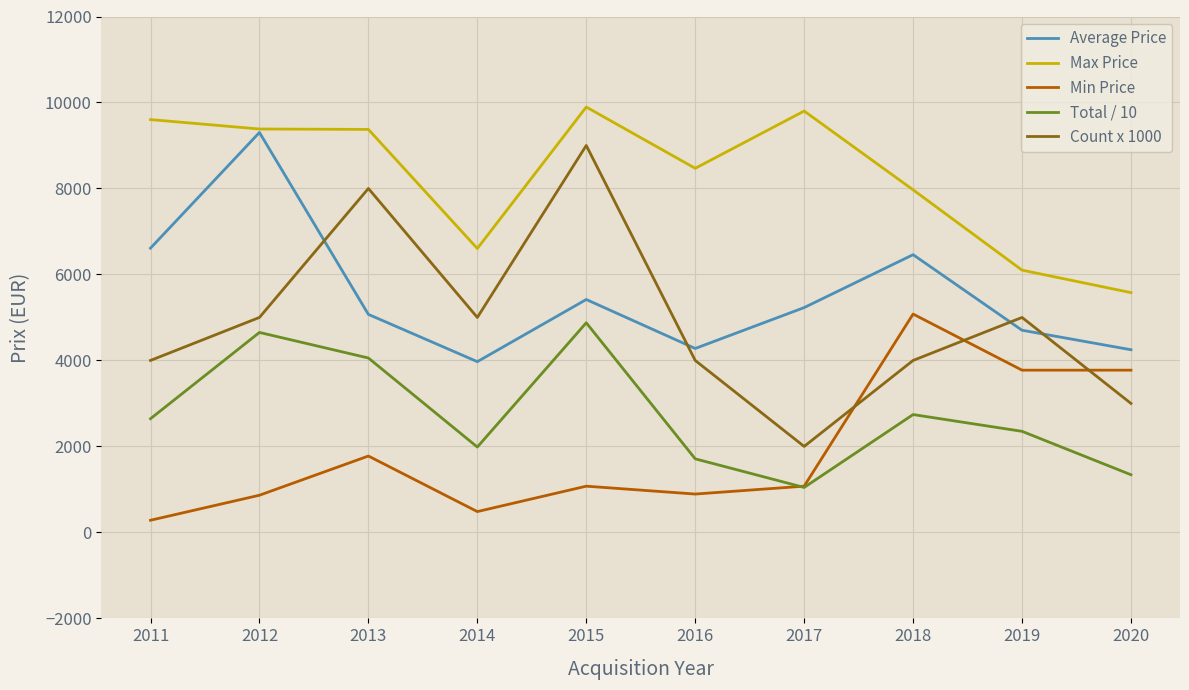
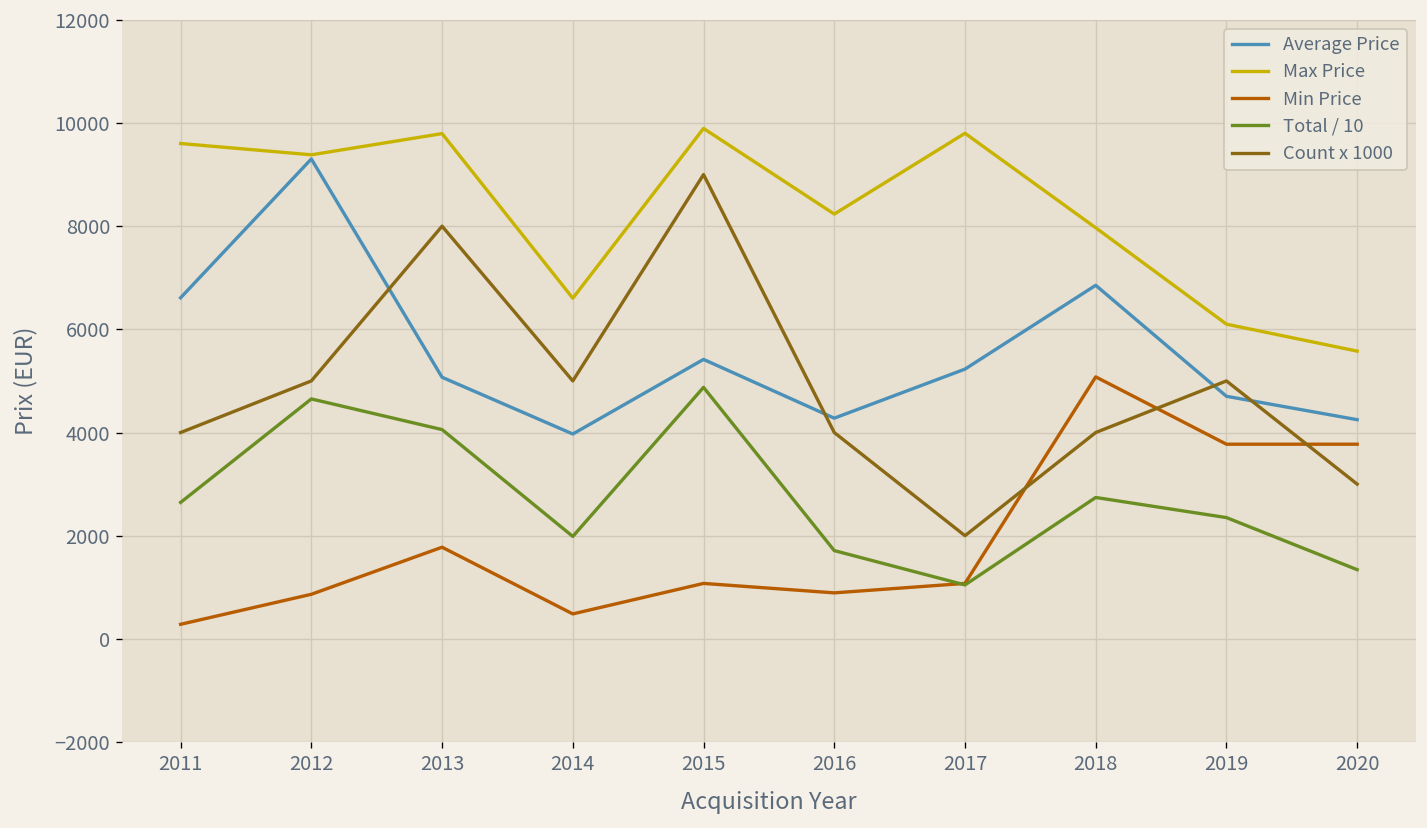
Max Price, 2013: 9400 -> 9800
Max Price, 2016: 8500 -> 8200
Average Price, 2018: 6500 -> 6900
